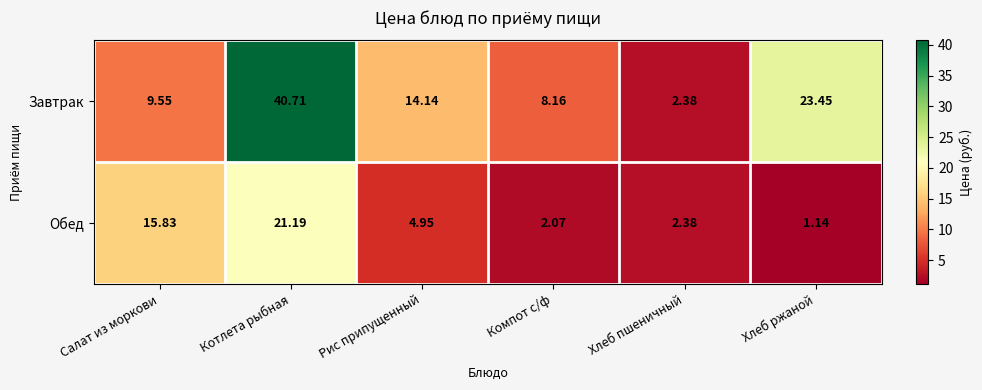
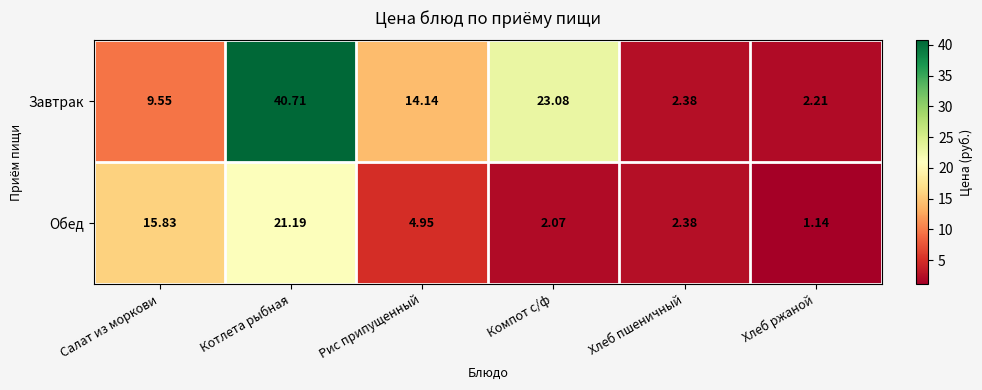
Завтрак, Компот с/ф: 8.16 -> 23.08
Завтрак, Хлеб ржаной: 23.45 -> 2.21
